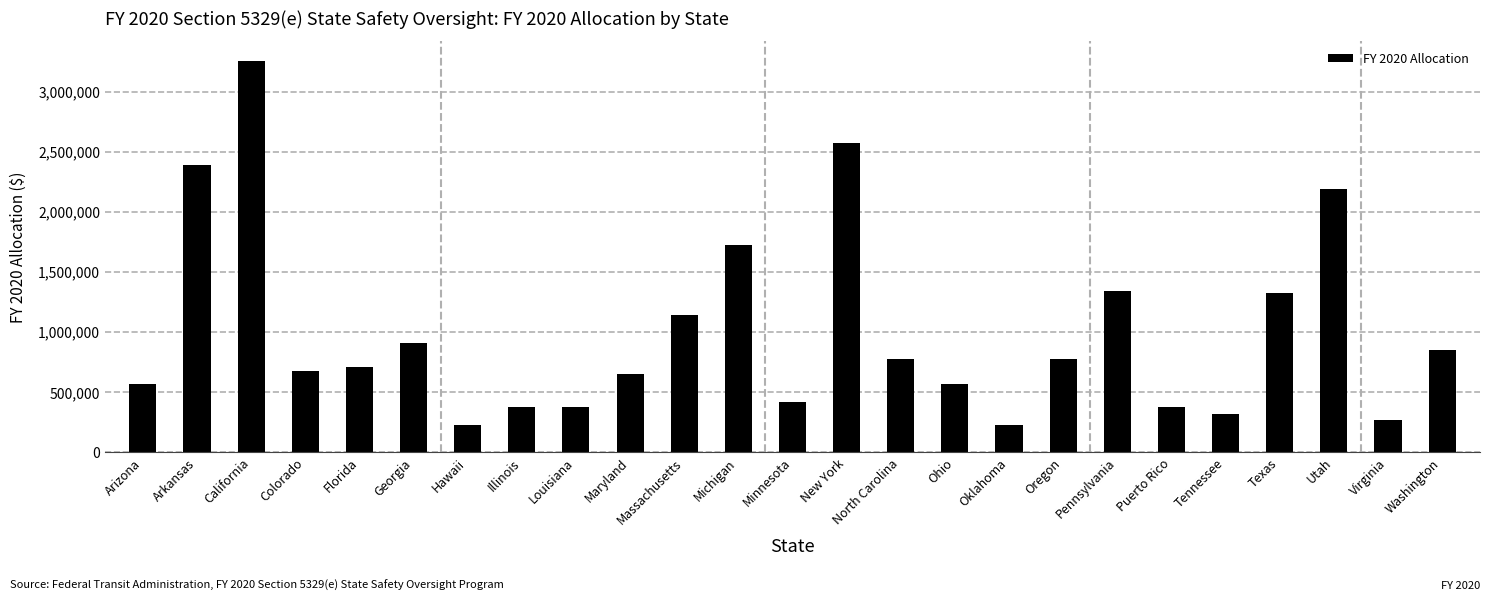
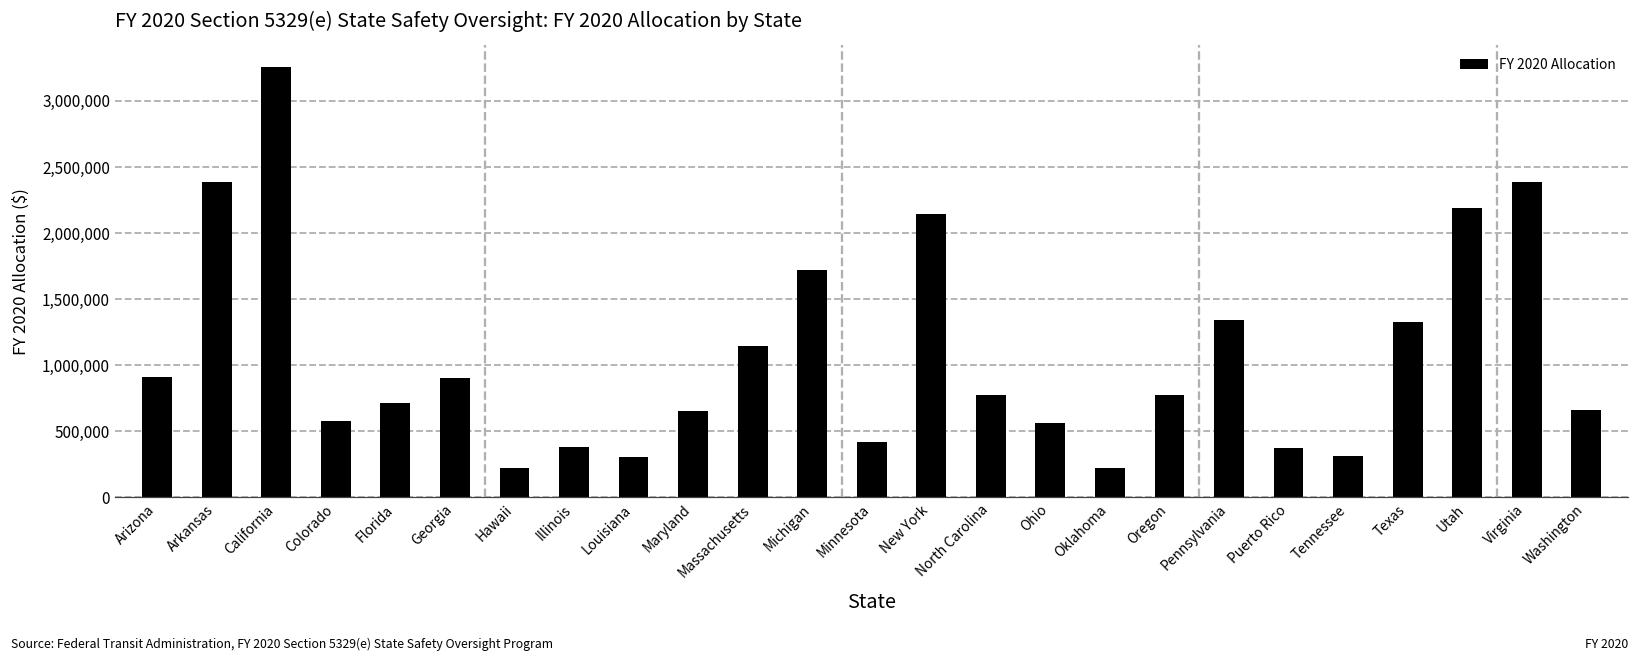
Arizona: 570,000 -> 910,000
Colorado: 670,000 -> 580,000
Louisiana: 380,000 -> 310,000
New York: 2,570,000 -> 2,140,000
Virginia: 270,000 -> 2,390,000
Washington: 860,000 -> 660,000
